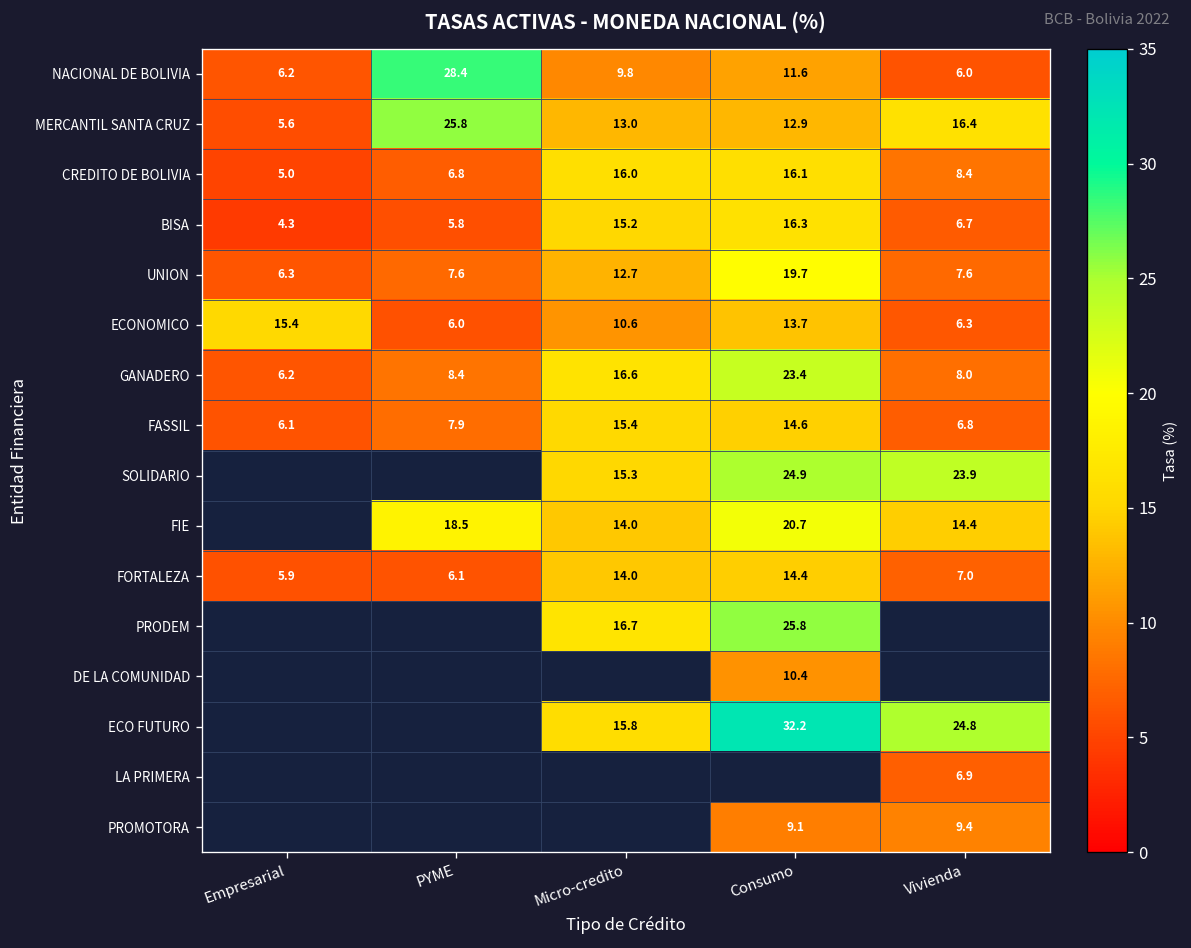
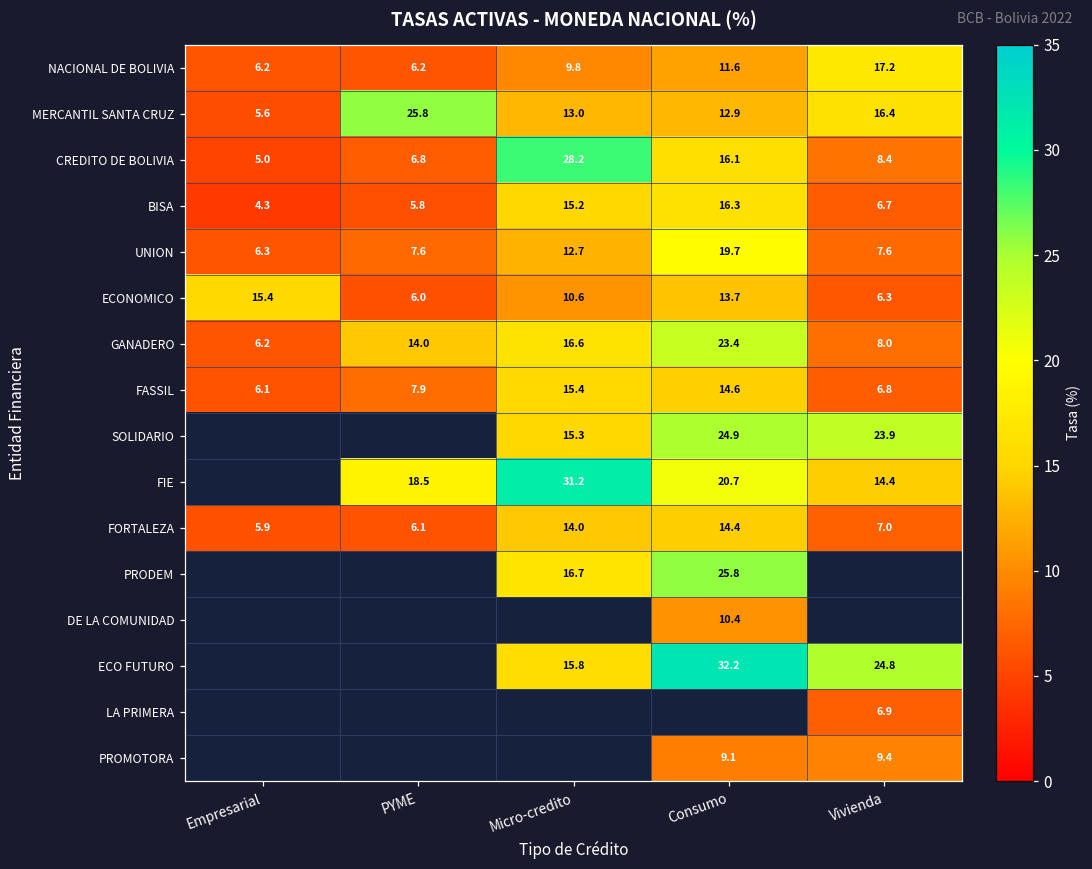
NACIONAL DE BOLIVIA, PYME: 28.4 -> 6.2
NACIONAL DE BOLIVIA, Vivienda: 6.0 -> 17.2
CREDITO DE BOLIVIA, Micro-credito: 16.0 -> 28.2
GANADERO, PYME: 8.4 -> 14.0
FIE, Micro-credito: 14.0 -> 31.2
